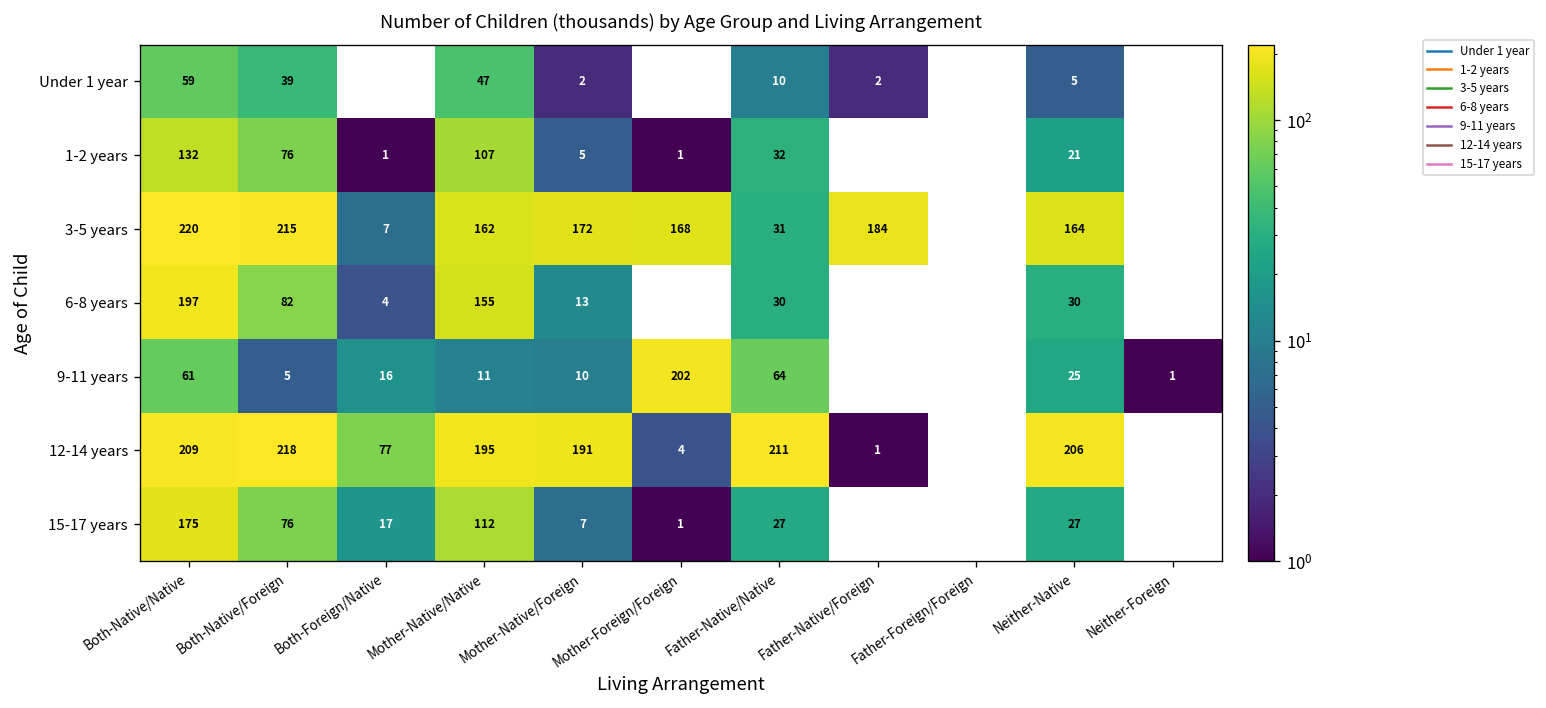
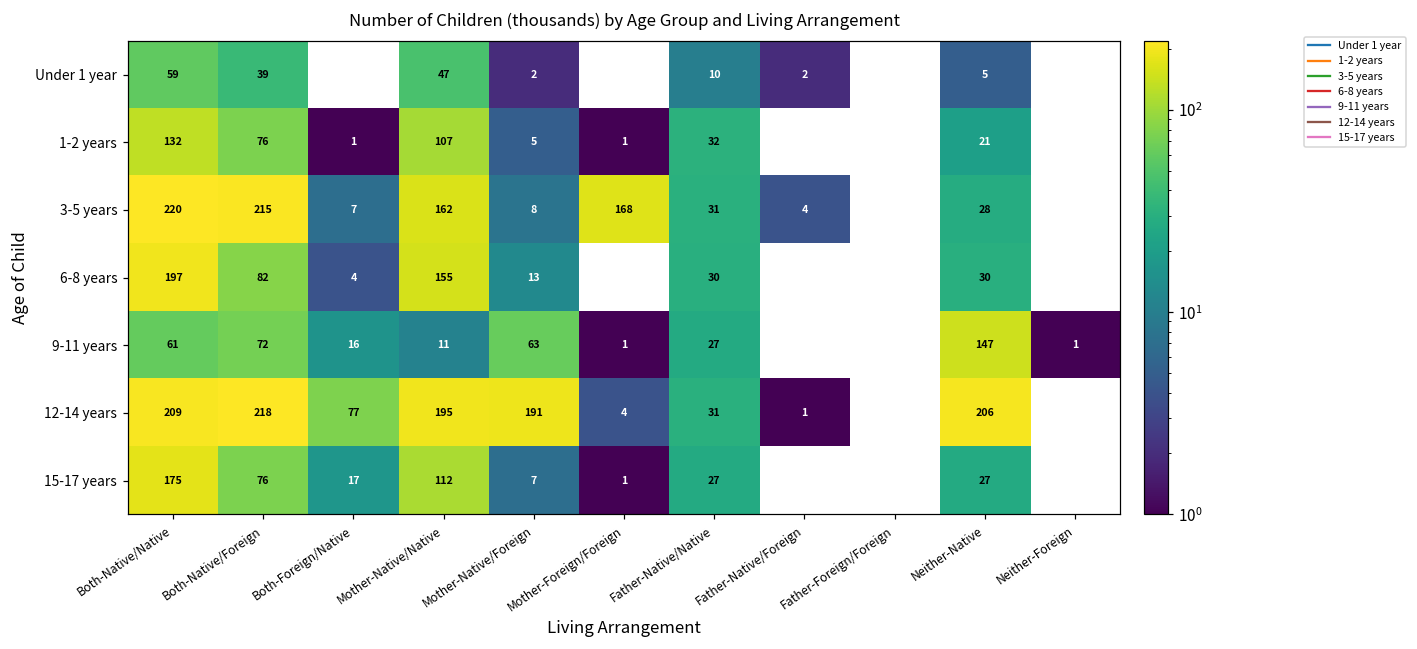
3-5 years, Mother-Native/Foreign: 172 -> 8
3-5 years, Father-Native/Foreign: 184 -> 4
3-5 years, Neither-Native: 164 -> 28
9-11 years, Both-Native/Foreign: 5 -> 72
9-11 years, Mother-Native/Foreign: 10 -> 63
9-11 years, Mother-Foreign/Foreign: 202 -> 1
9-11 years, Father-Native/Native: 64 -> 27
9-11 years, Neither-Native: 25 -> 147
12-14 years, Father-Native/Native: 211 -> 31
